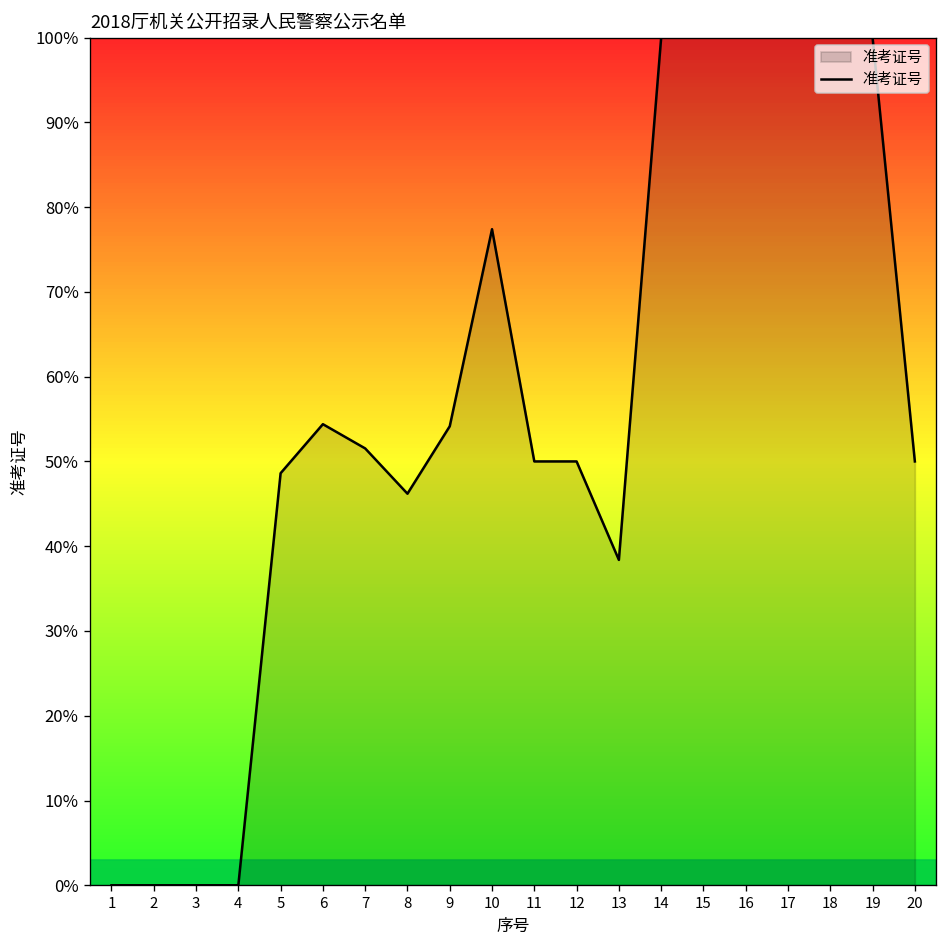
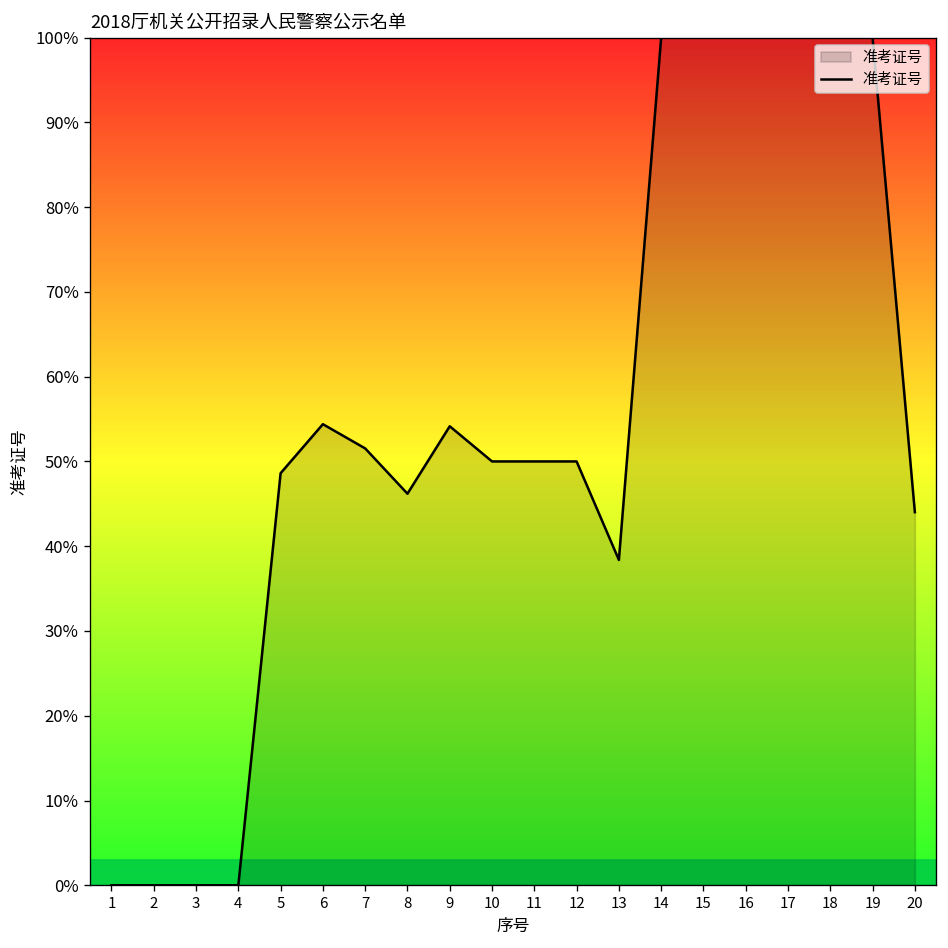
10: 77% -> 50%
20: 50% -> 44%
